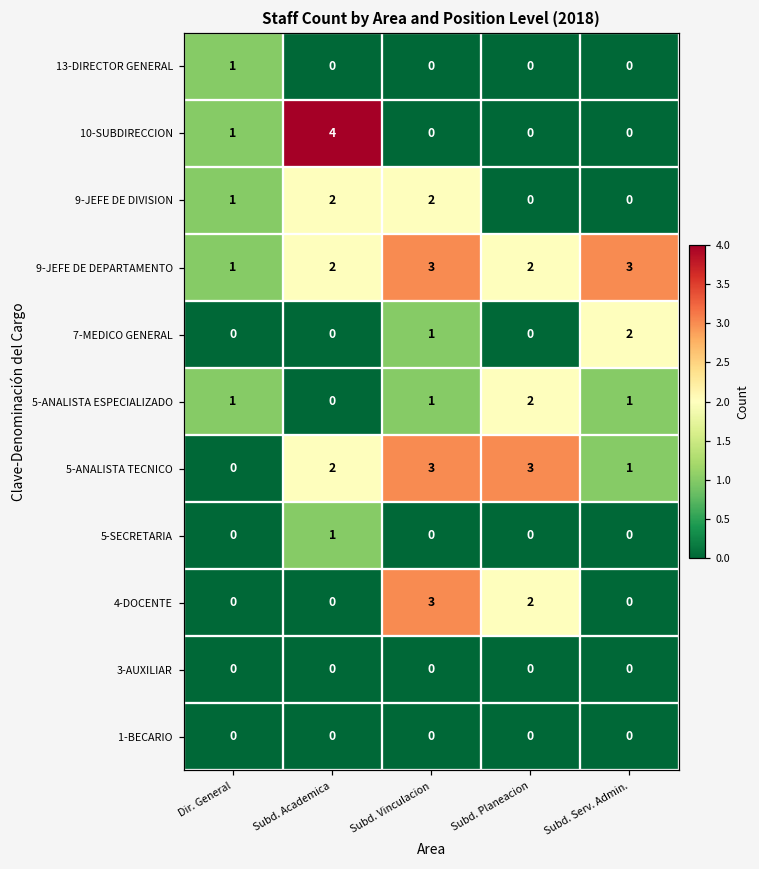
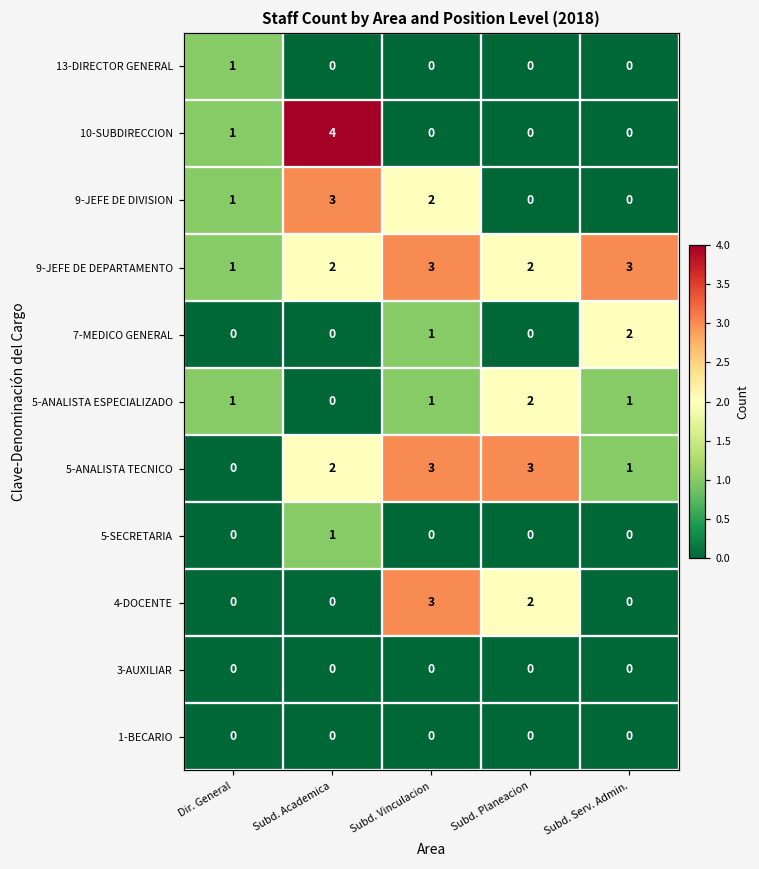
9-JEFE DE DIVISION, Subd. Academica: 2 -> 3
